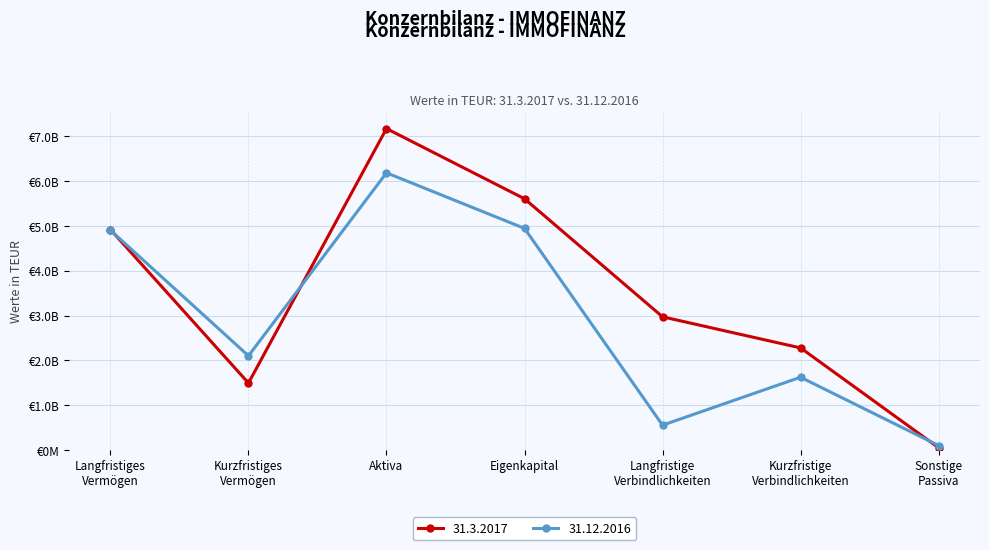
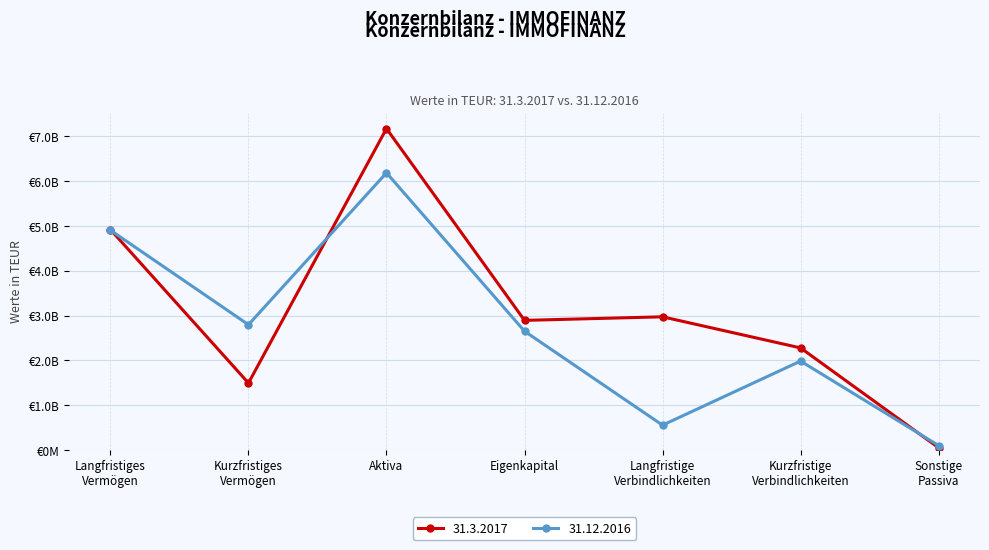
31.12.2016, Kurzfristiges Vermögen: €2100000000 -> €2800000000
31.3.2017, Eigenkapital: €5600000000 -> €2900000000
31.12.2016, Eigenkapital: €4900000000 -> €2700000000
31.12.2016, Kurzfristige Verbindlichkeiten: €1600000000 -> €2000000000
